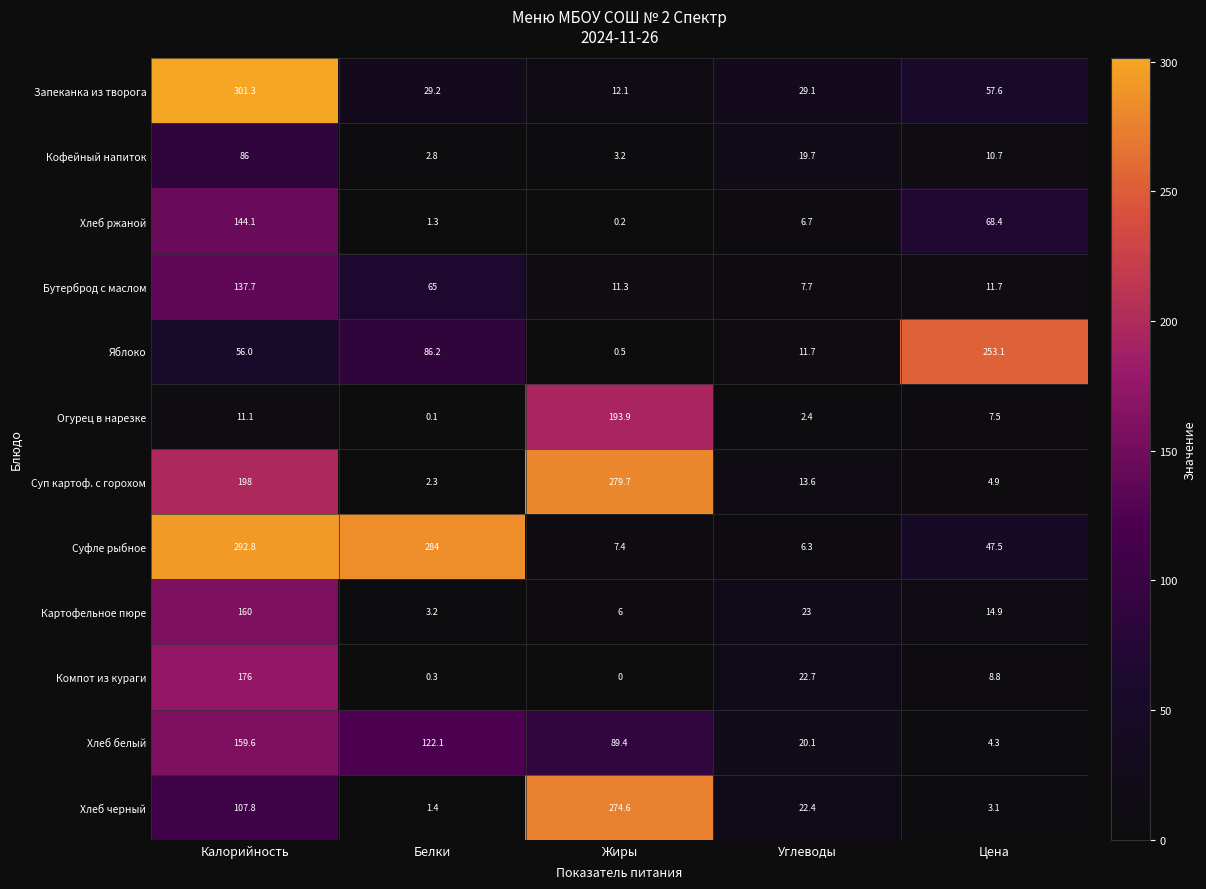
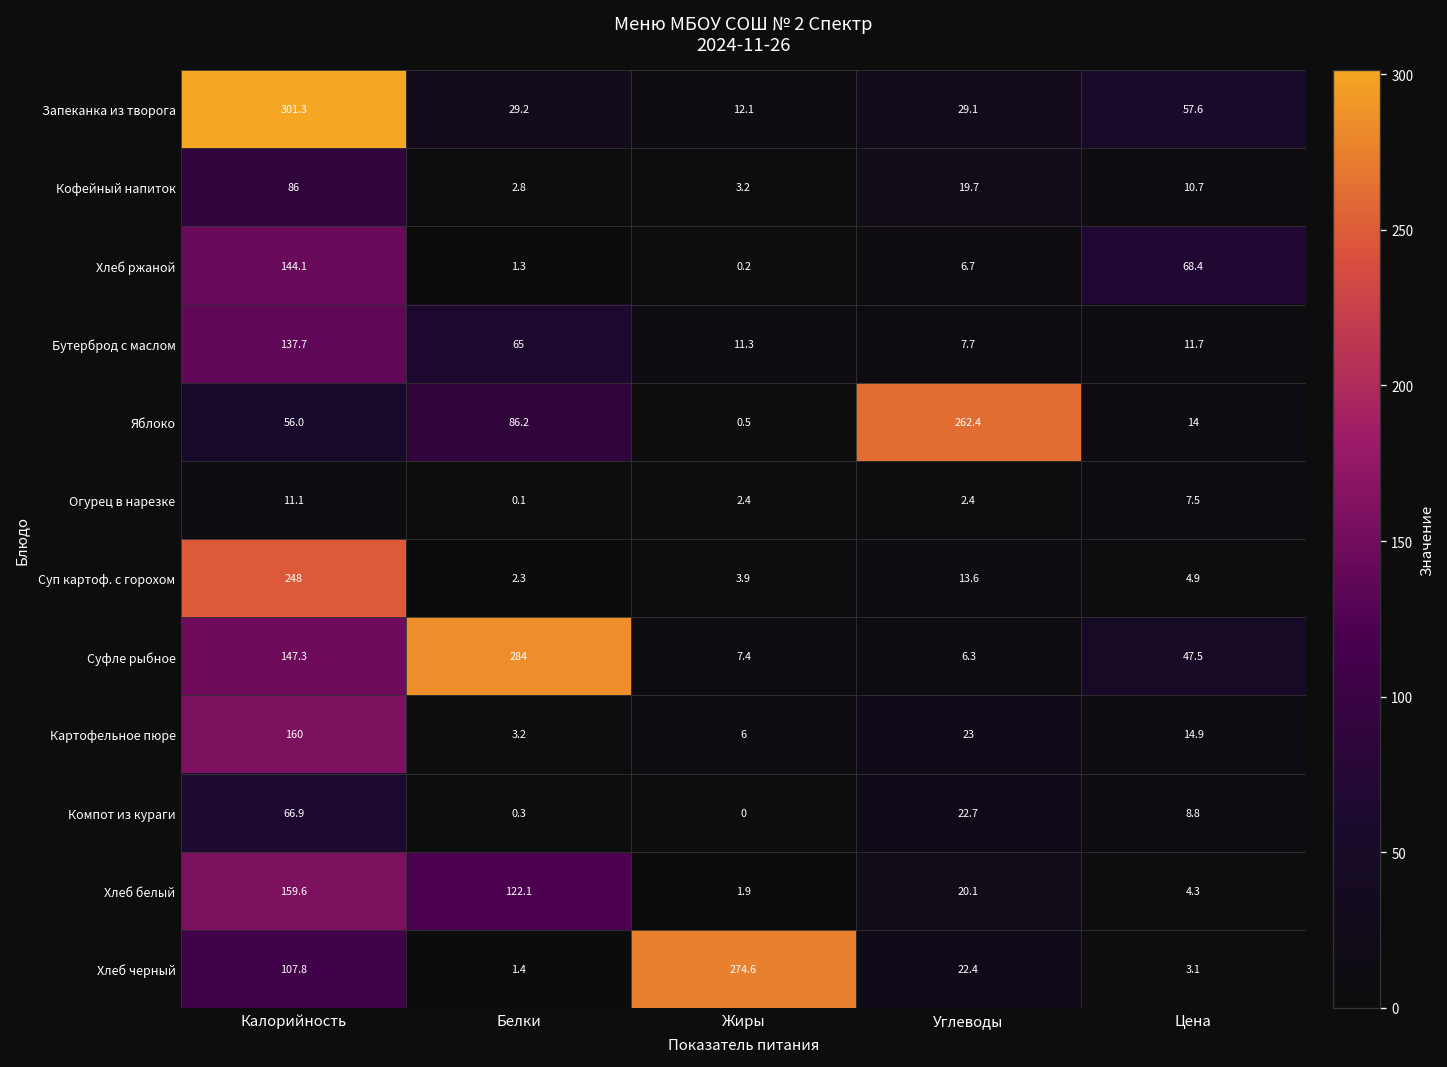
Яблоко, Углеводы: 11.7 -> 262.4
Яблоко, Цена: 253.1 -> 14
Огурец в нарезке, Жиры: 193.9 -> 2.4
Суп картоф. с горохом, Калорийность: 198 -> 248
Суп картоф. с горохом, Жиры: 279.7 -> 3.9
Суфле рыбное, Калорийность: 292.8 -> 147.3
Компот из кураги, Калорийность: 176 -> 66.9
Хлеб белый, Жиры: 89.4 -> 1.9
